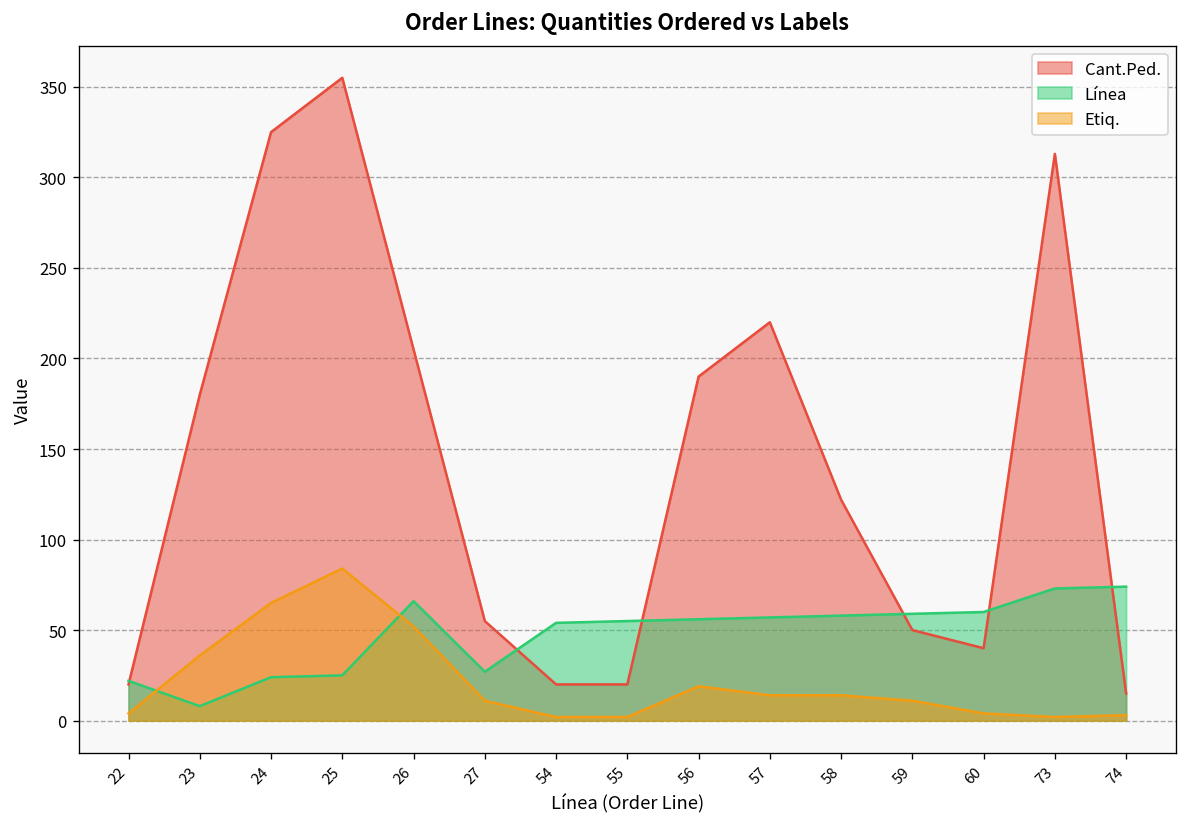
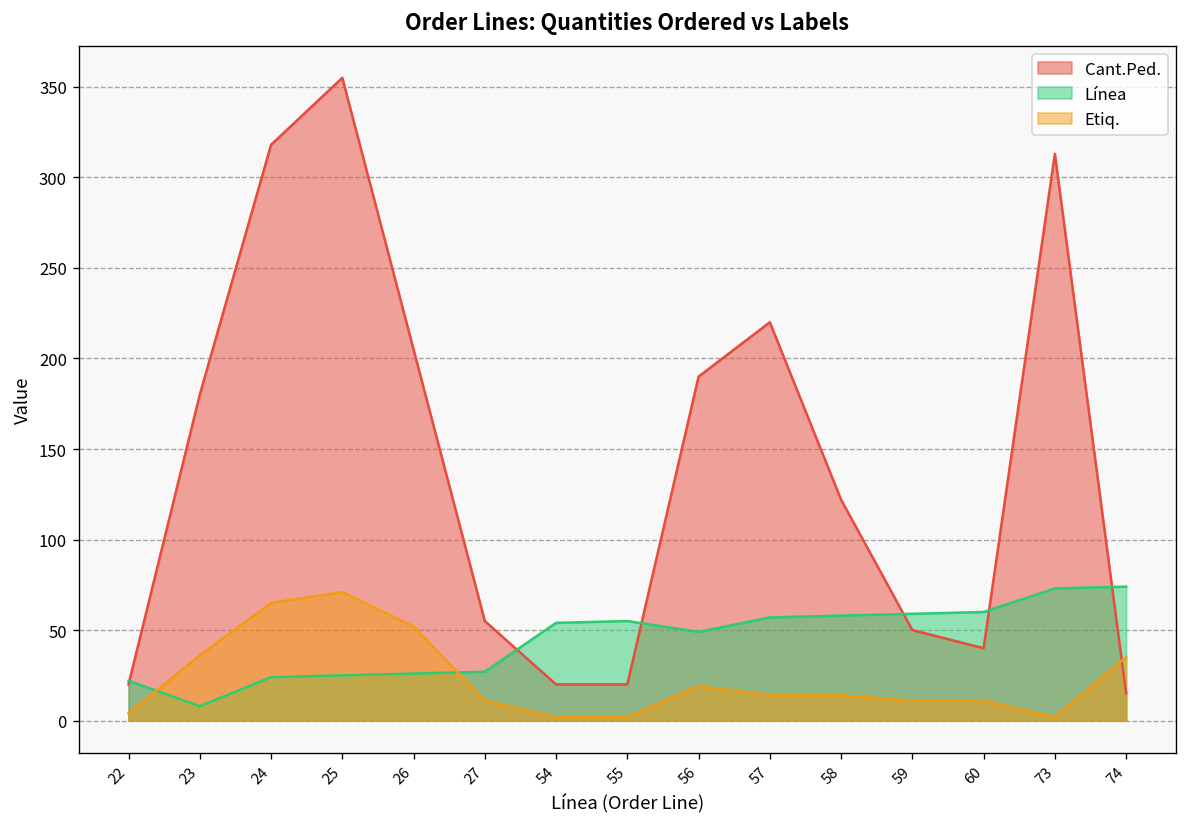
Cant.Ped., 24: 325 -> 318
Etiq., 25: 84 -> 71
Línea, 26: 66 -> 26
Línea, 56: 56 -> 49
Etiq., 60: 4 -> 11
Etiq., 74: 3 -> 35
